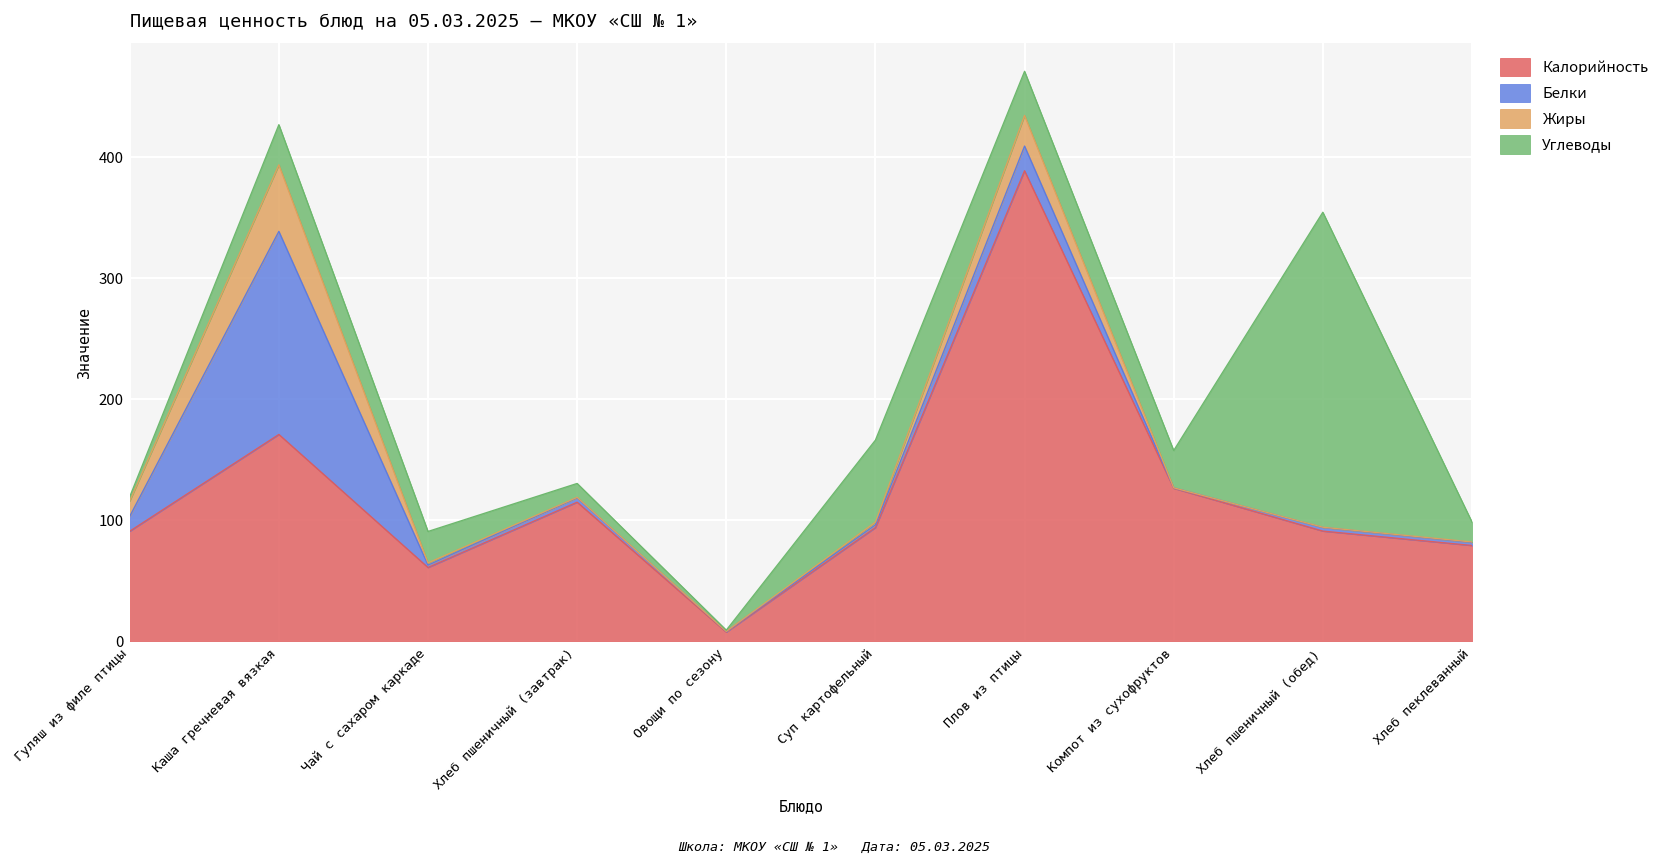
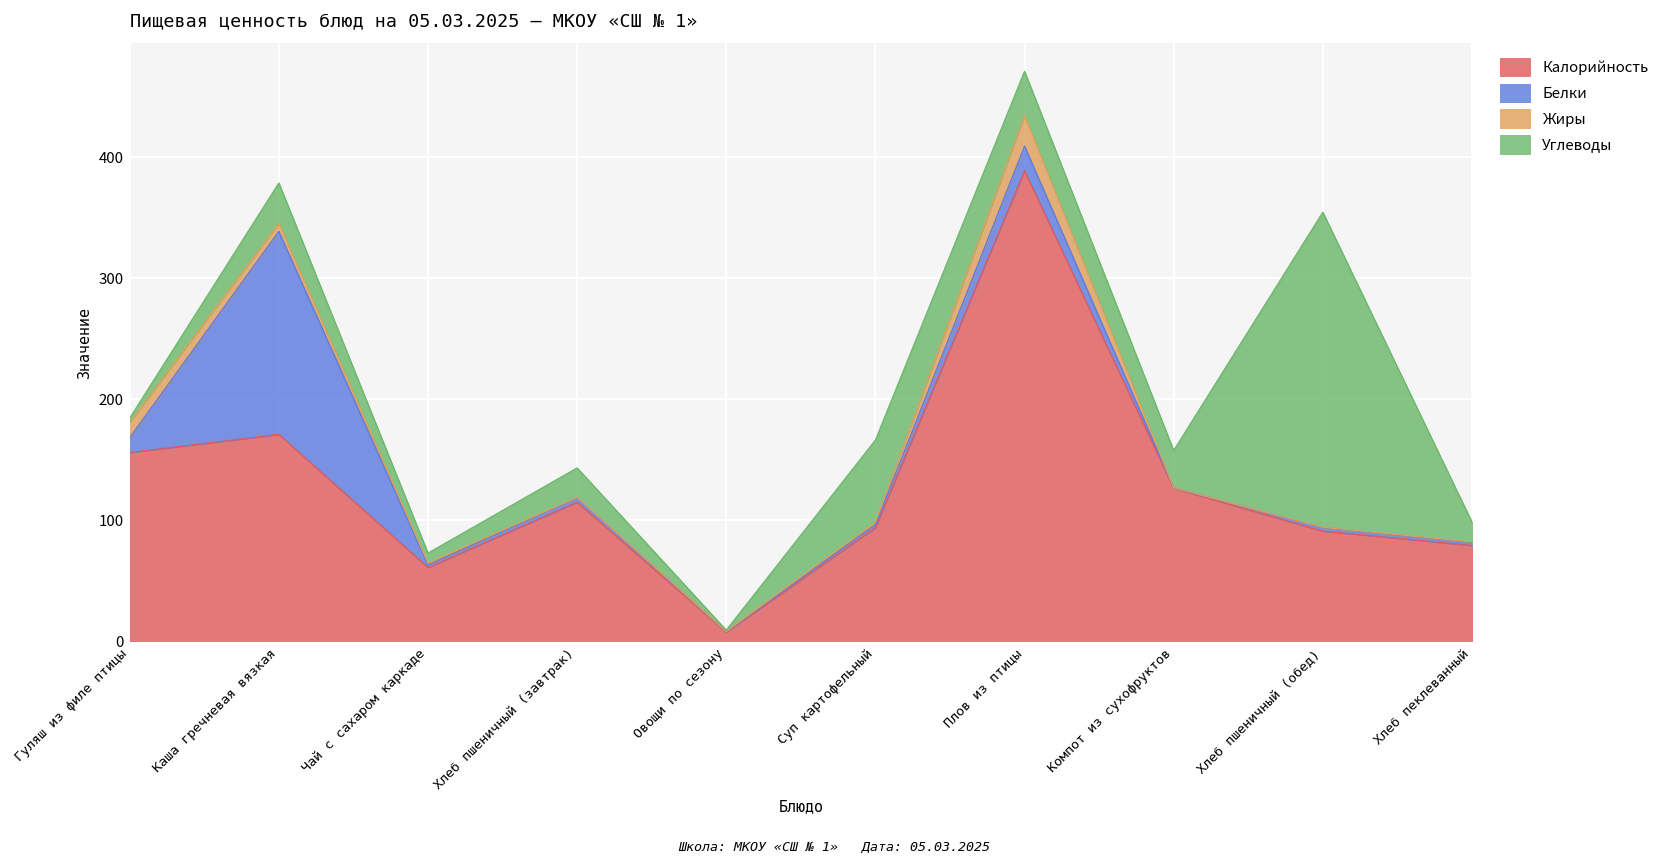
Калорийность, Гуляш из филе птицы: 91 -> 156
Жиры, Каша гречневая вязкая: 55 -> 7
Углеводы, Чай с сахаром каркаде: 26 -> 8
Углеводы, Хлеб пшеничный (завтрак): 12 -> 24
